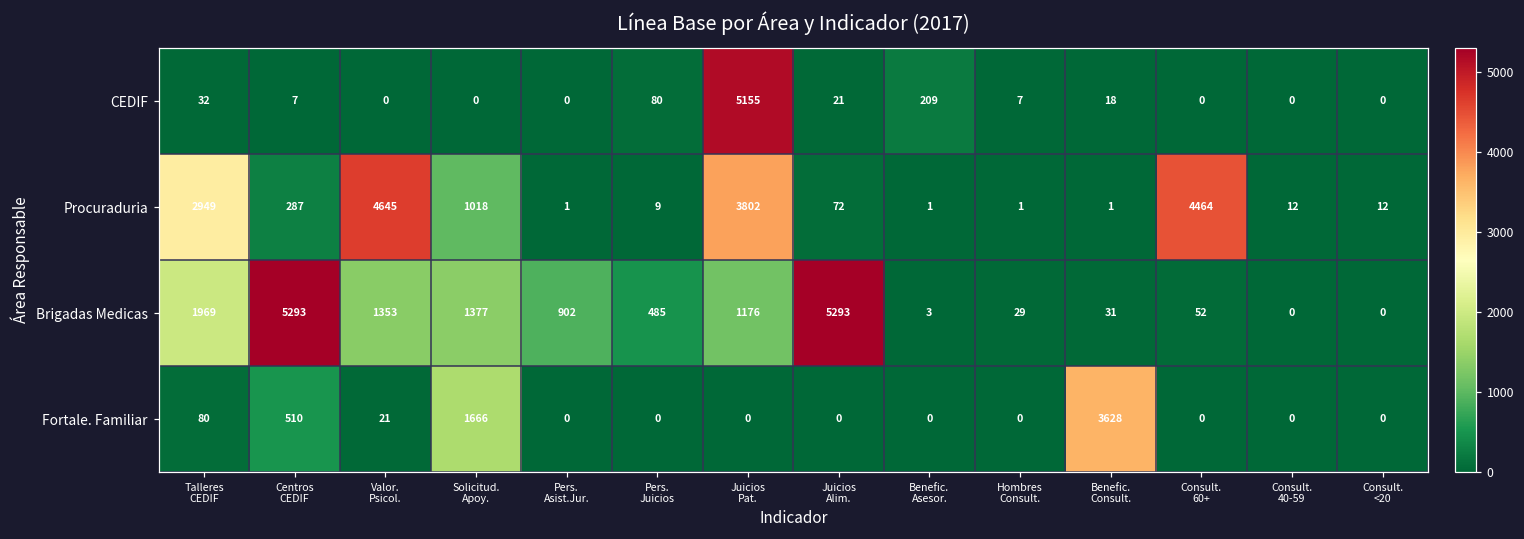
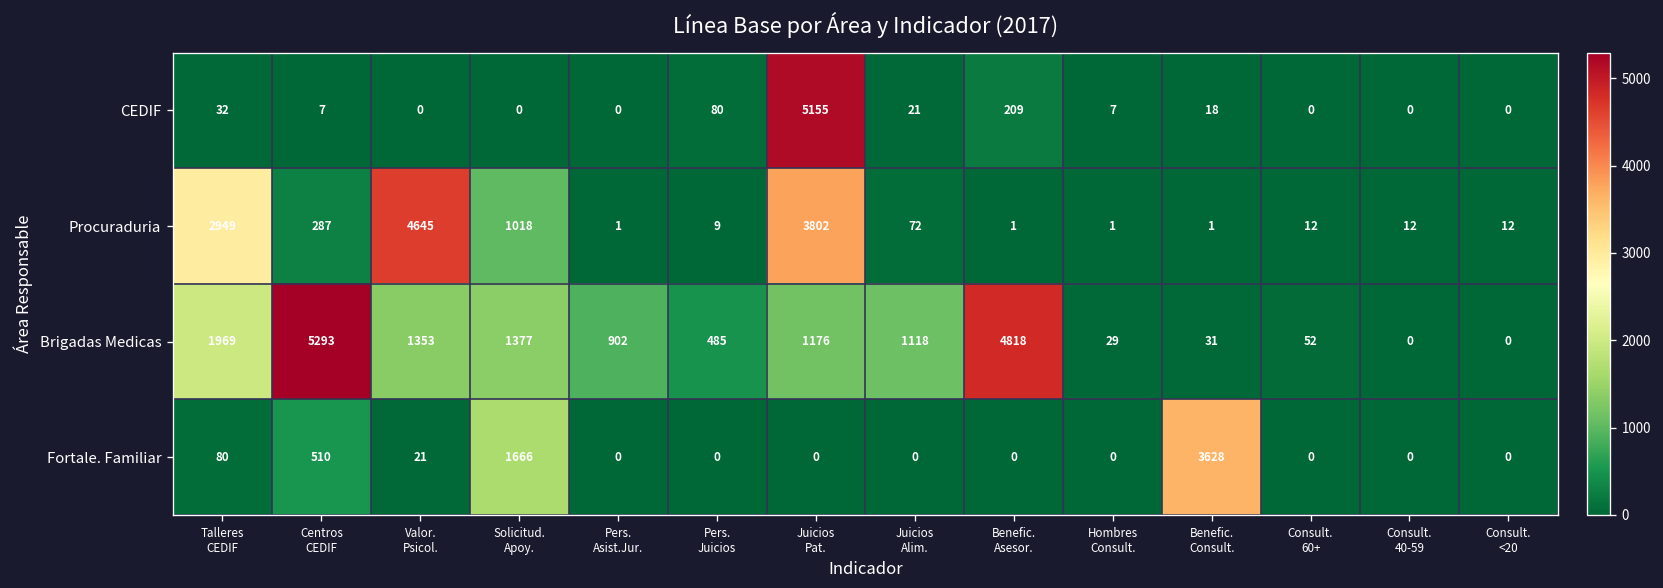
Procuraduria, Consult. 60+: 4464 -> 12
Brigadas Medicas, Juicios Alim.: 5293 -> 1118
Brigadas Medicas, Benefic. Asesor.: 3 -> 4818
